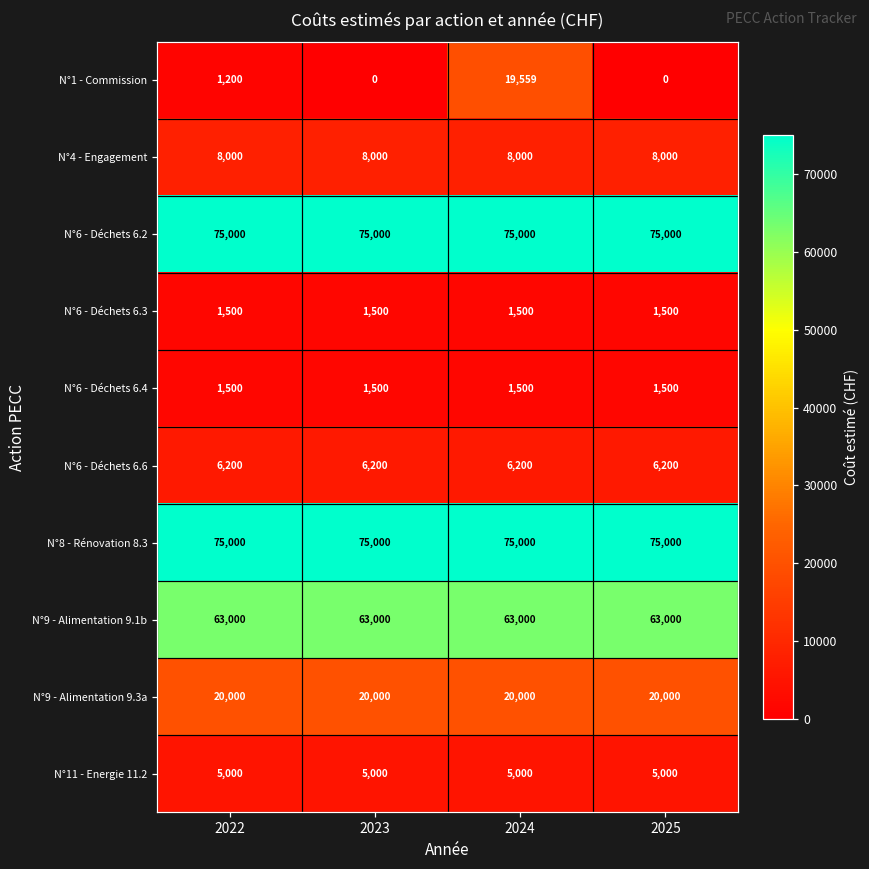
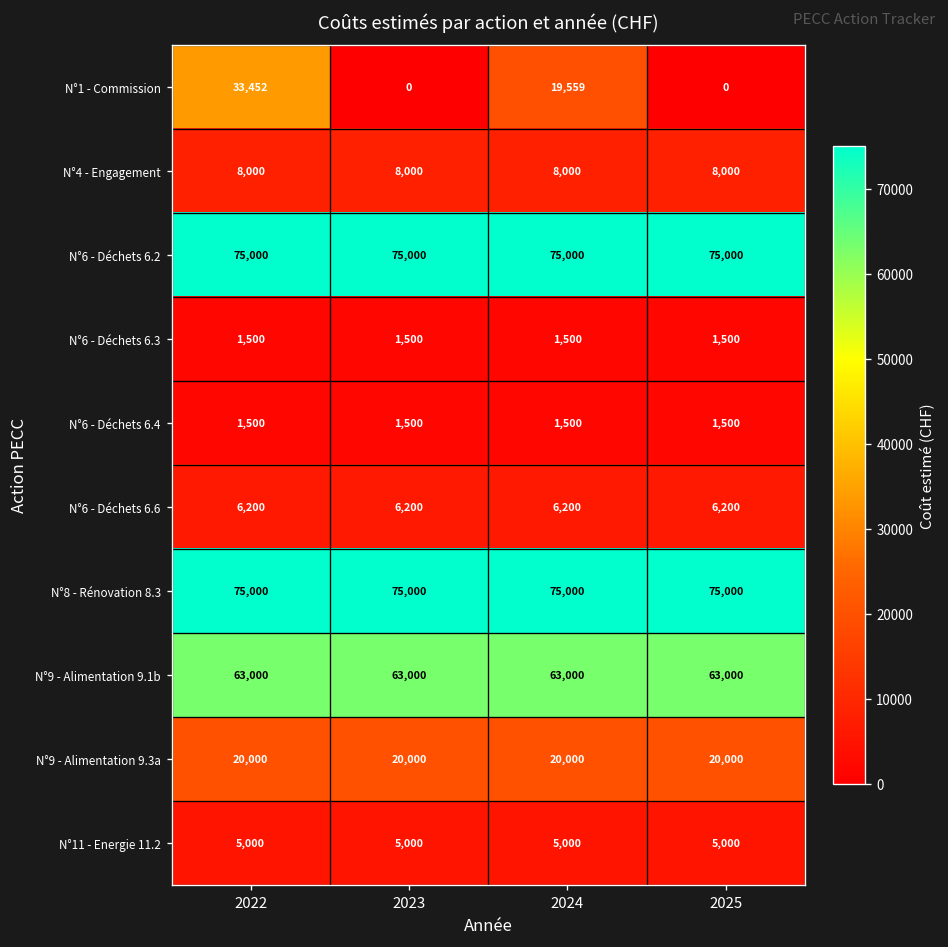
N°1 - Commission, 2022: 1,200 -> 33,452
